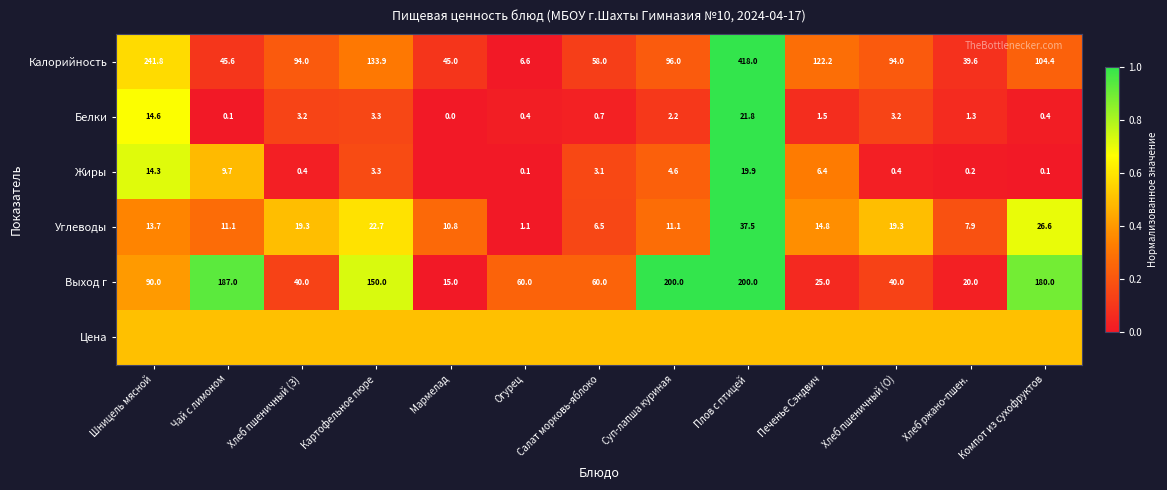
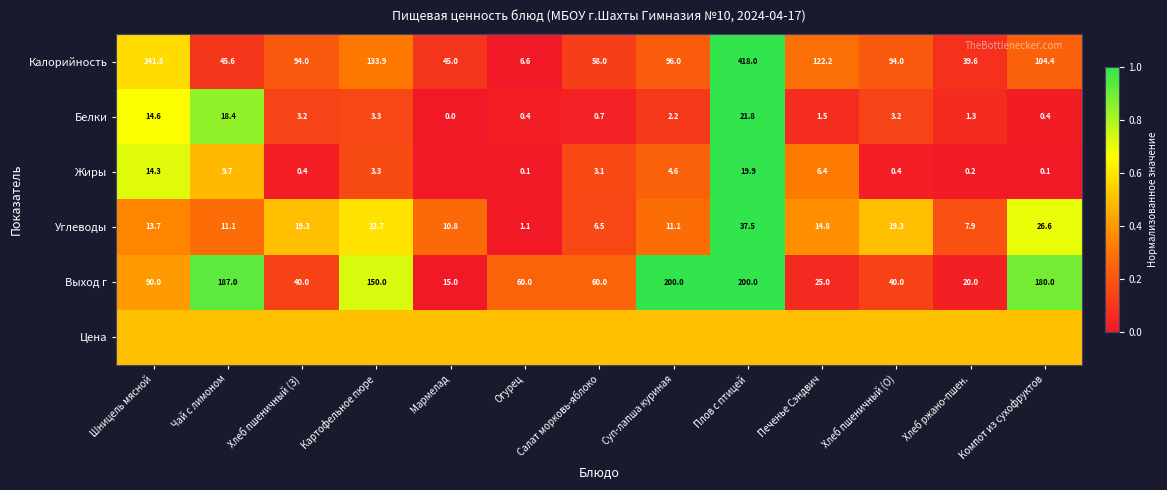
Белки, Чай с лимоном: 0.1 -> 18.4
